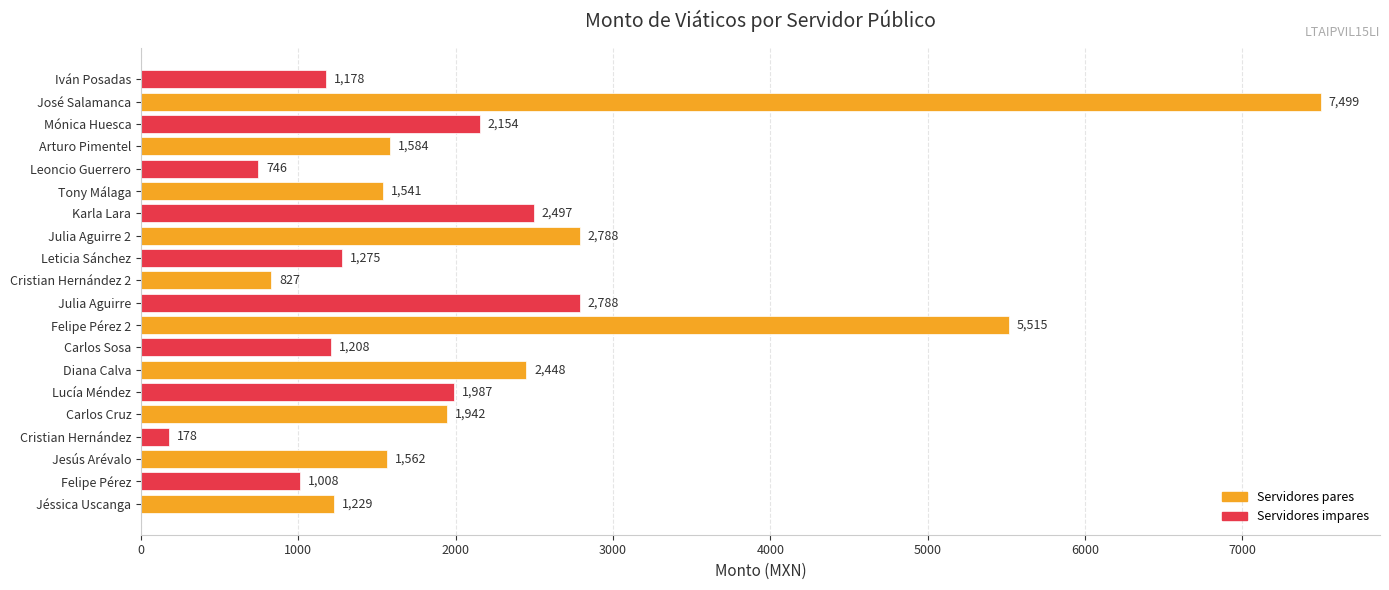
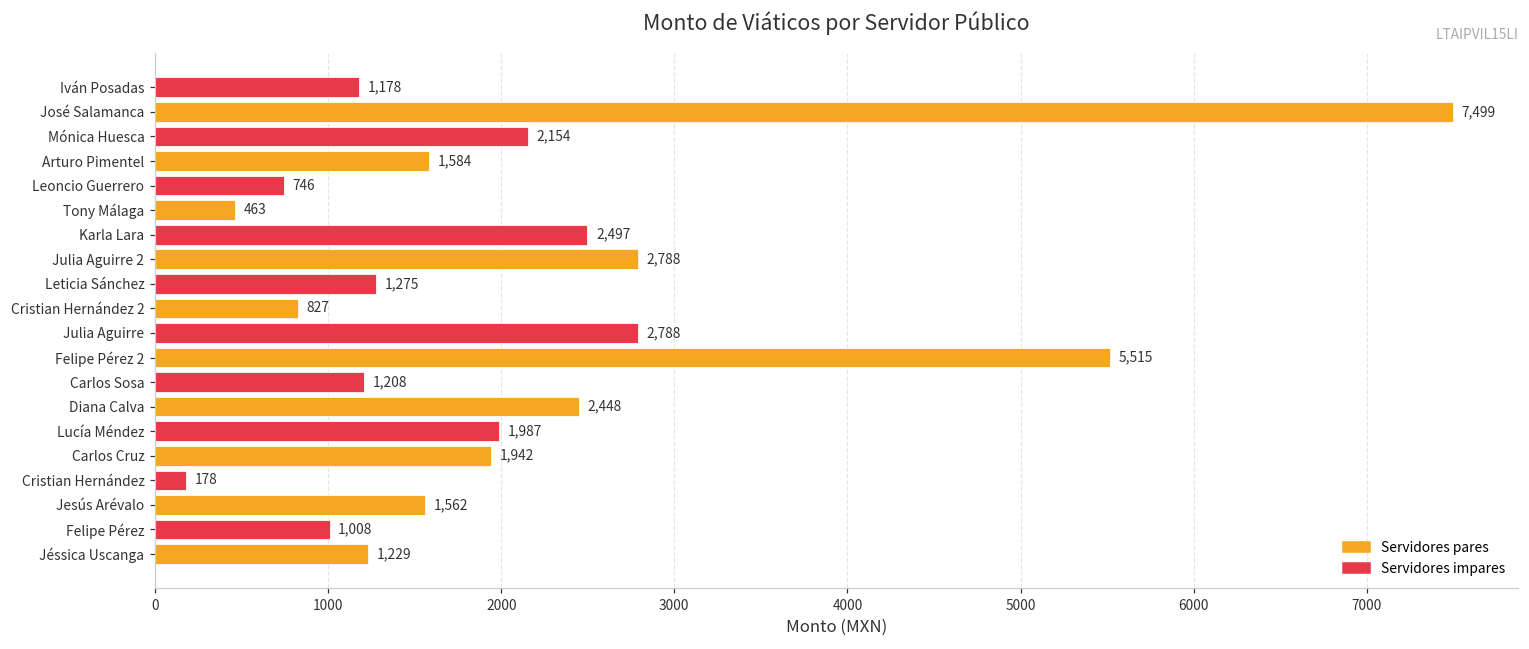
Tony Málaga: 1,541 -> 463
